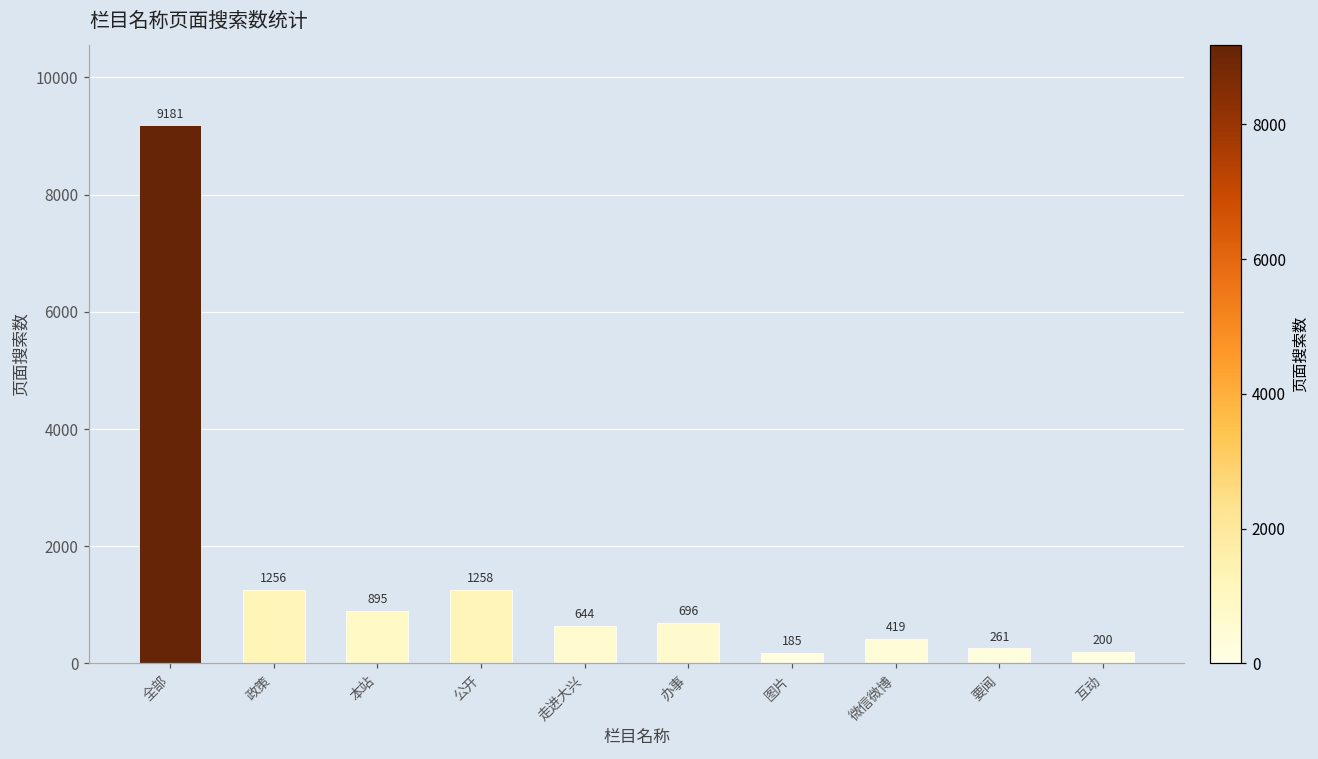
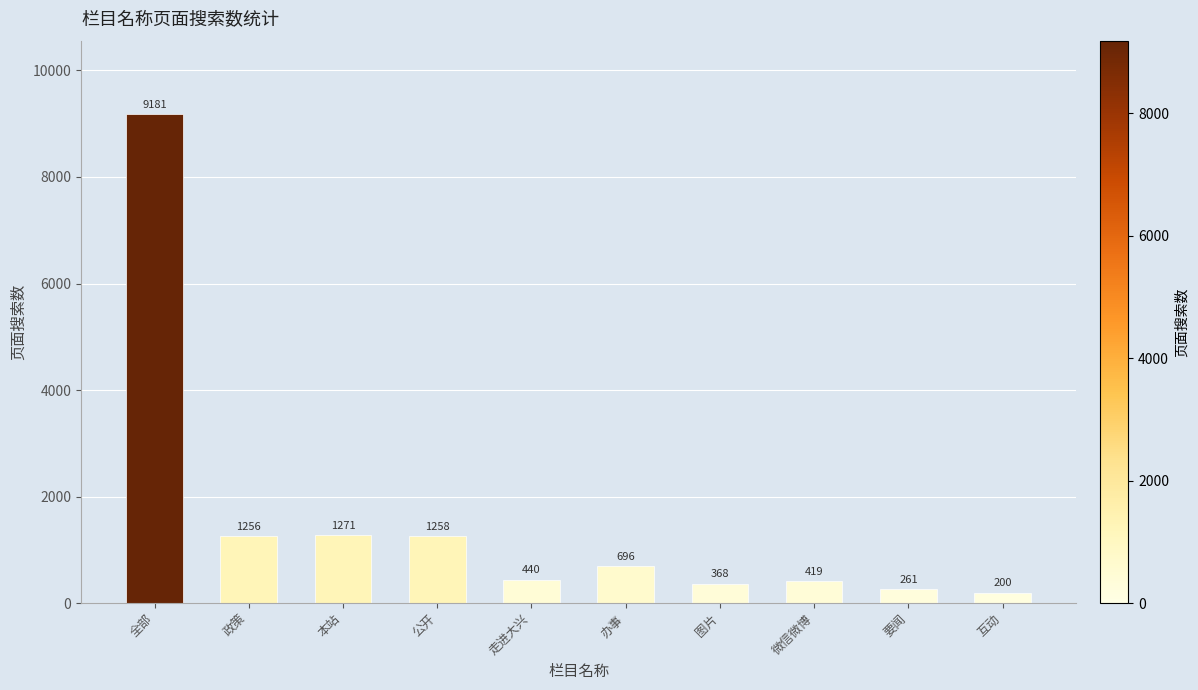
本站: 895 -> 1271
走进大兴: 644 -> 440
图片: 185 -> 368
